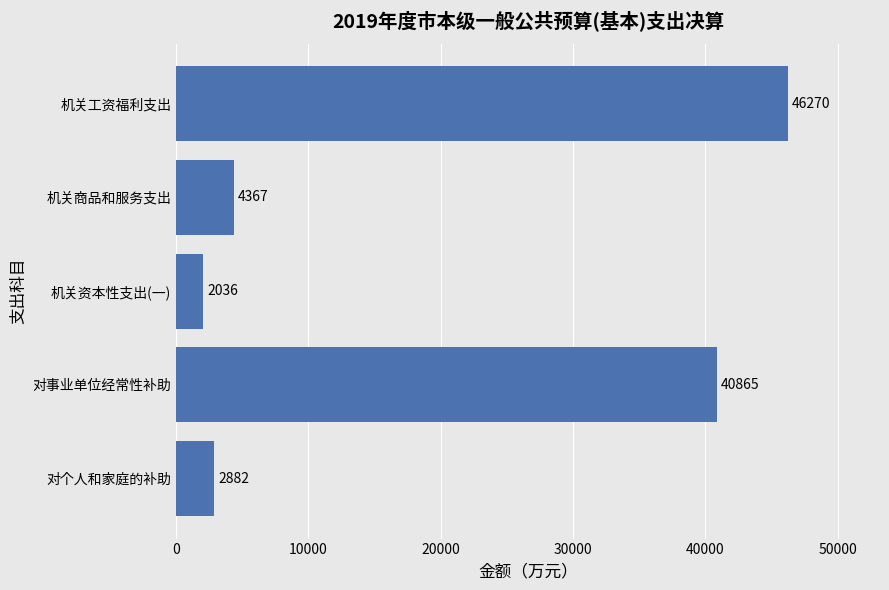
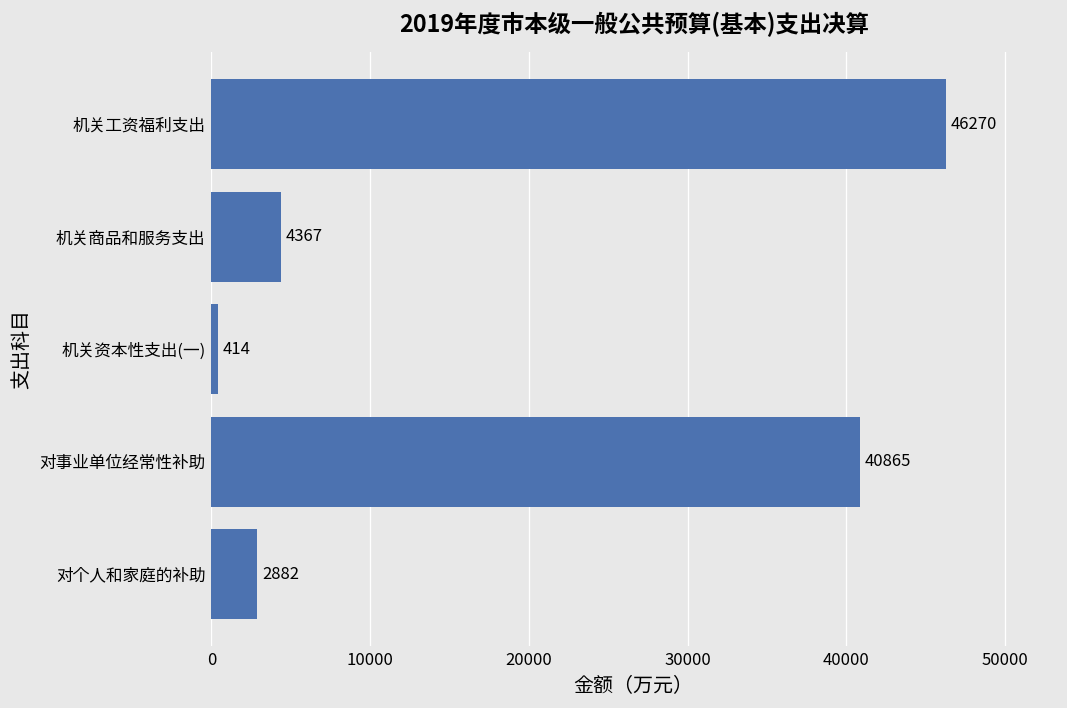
机关资本性支出(一): 2036 -> 414
